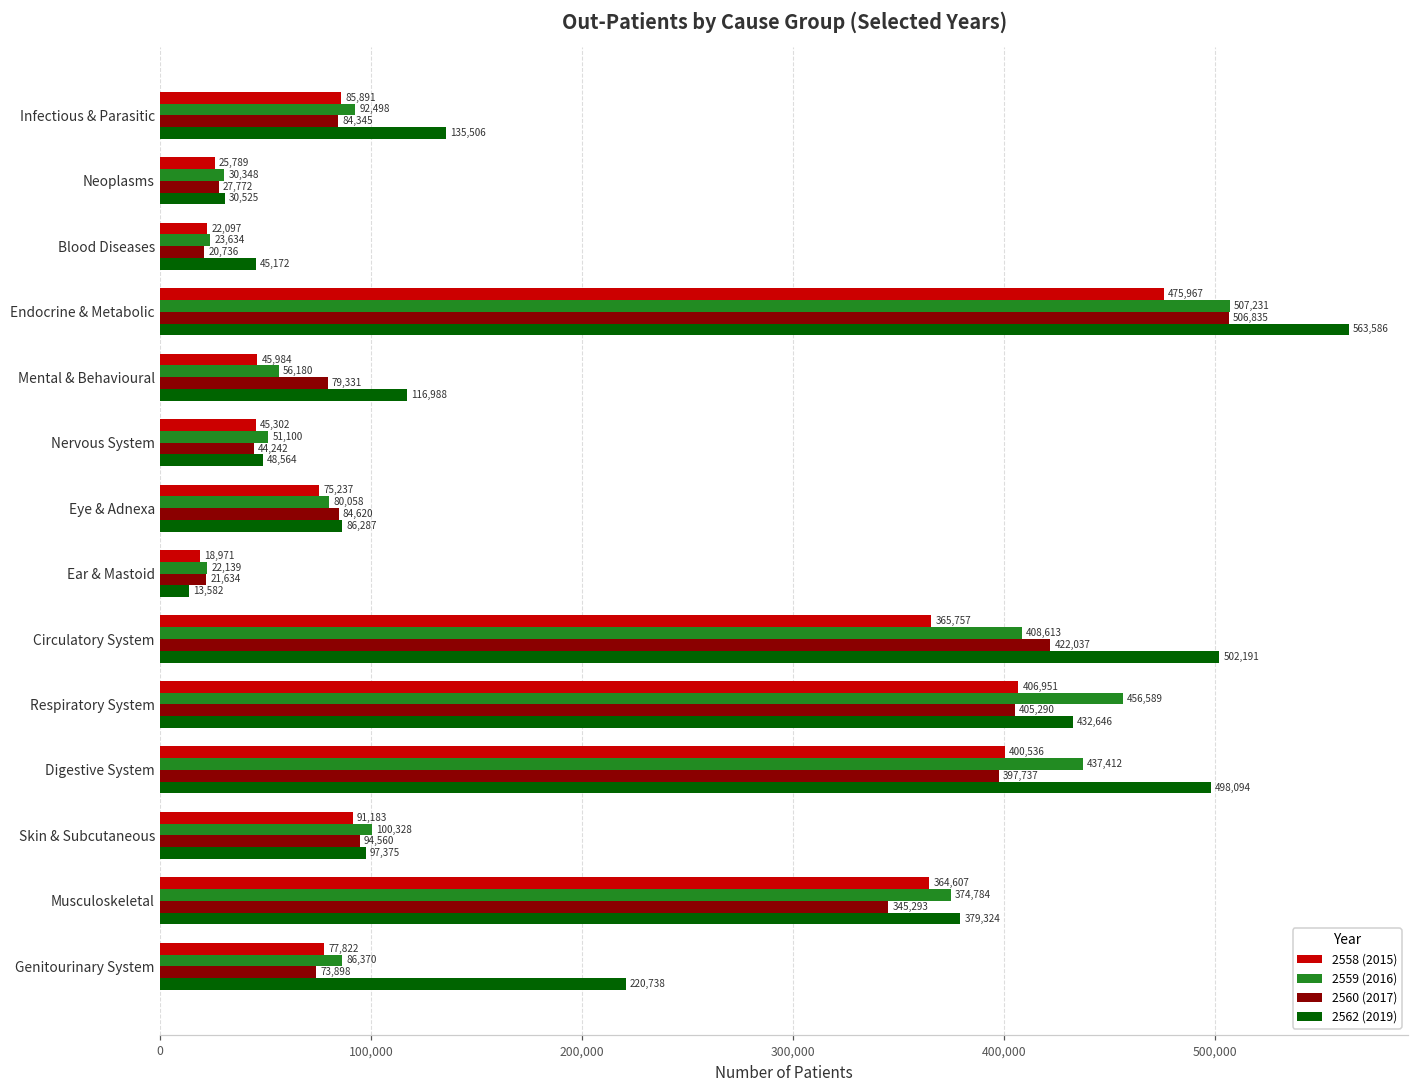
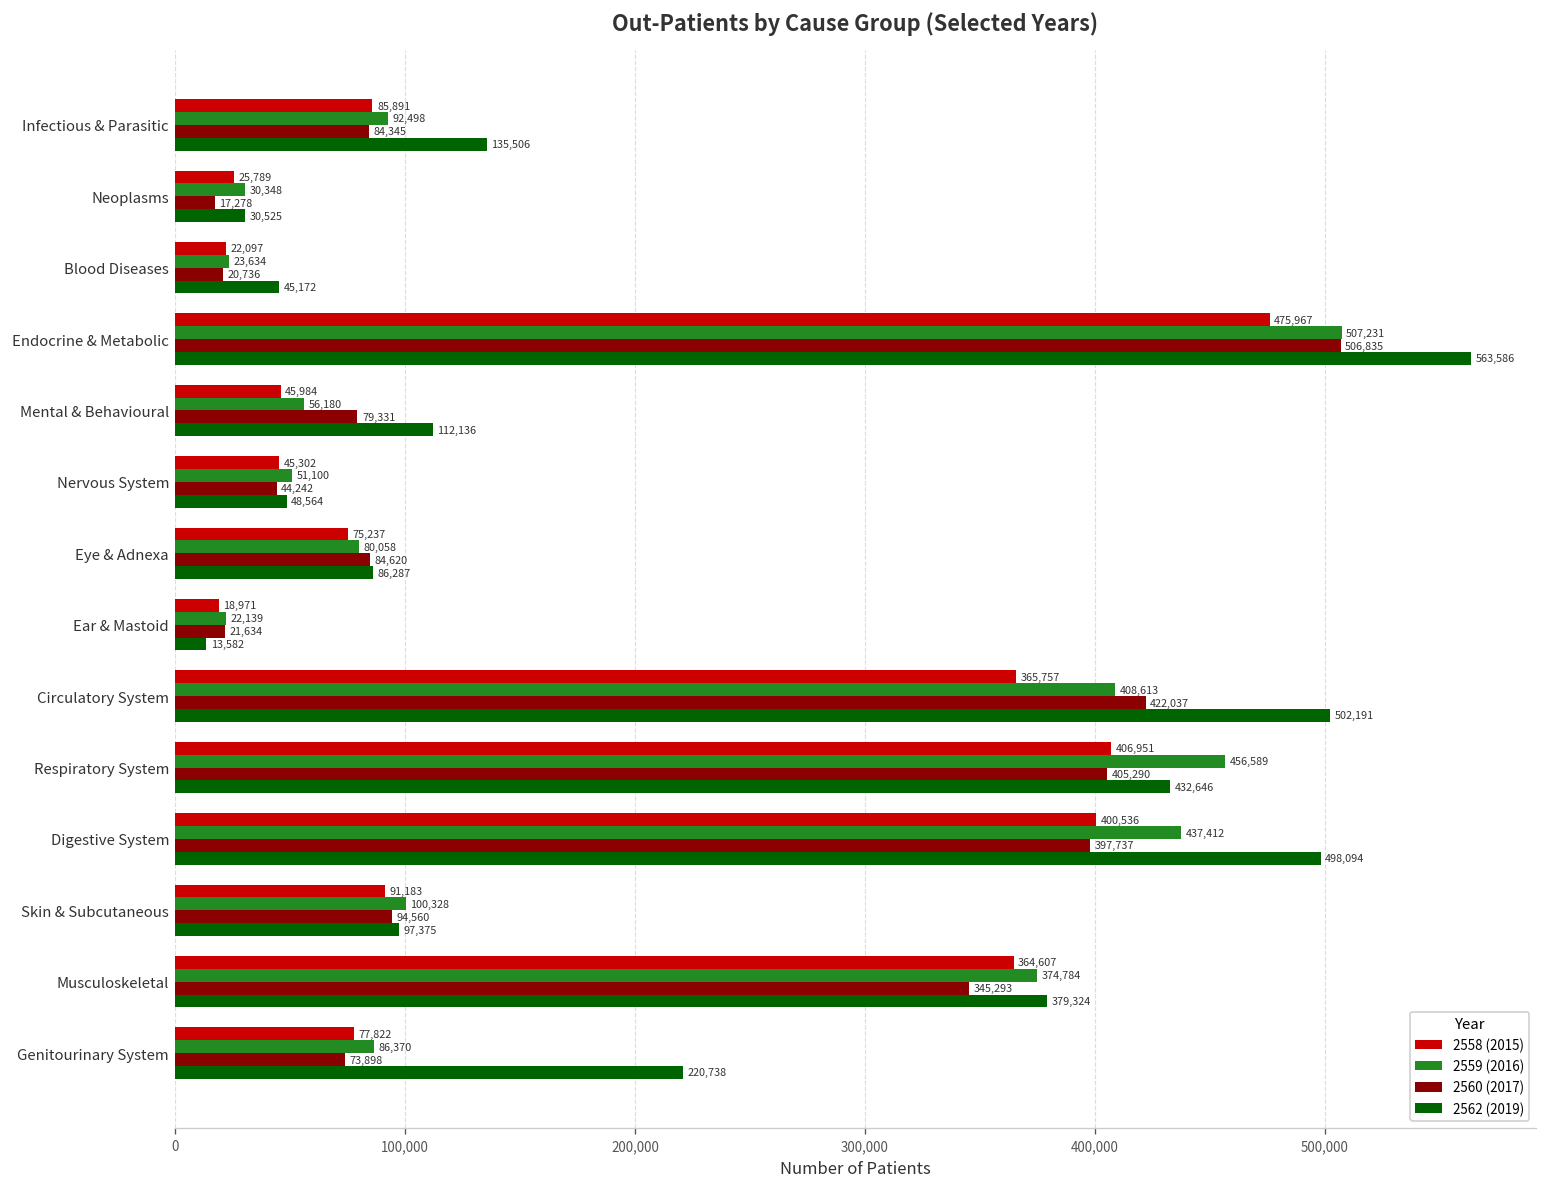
2560 (2017), Neoplasms: 27,772 -> 17,278
2562 (2019), Mental & Behavioural: 116,988 -> 112,136
